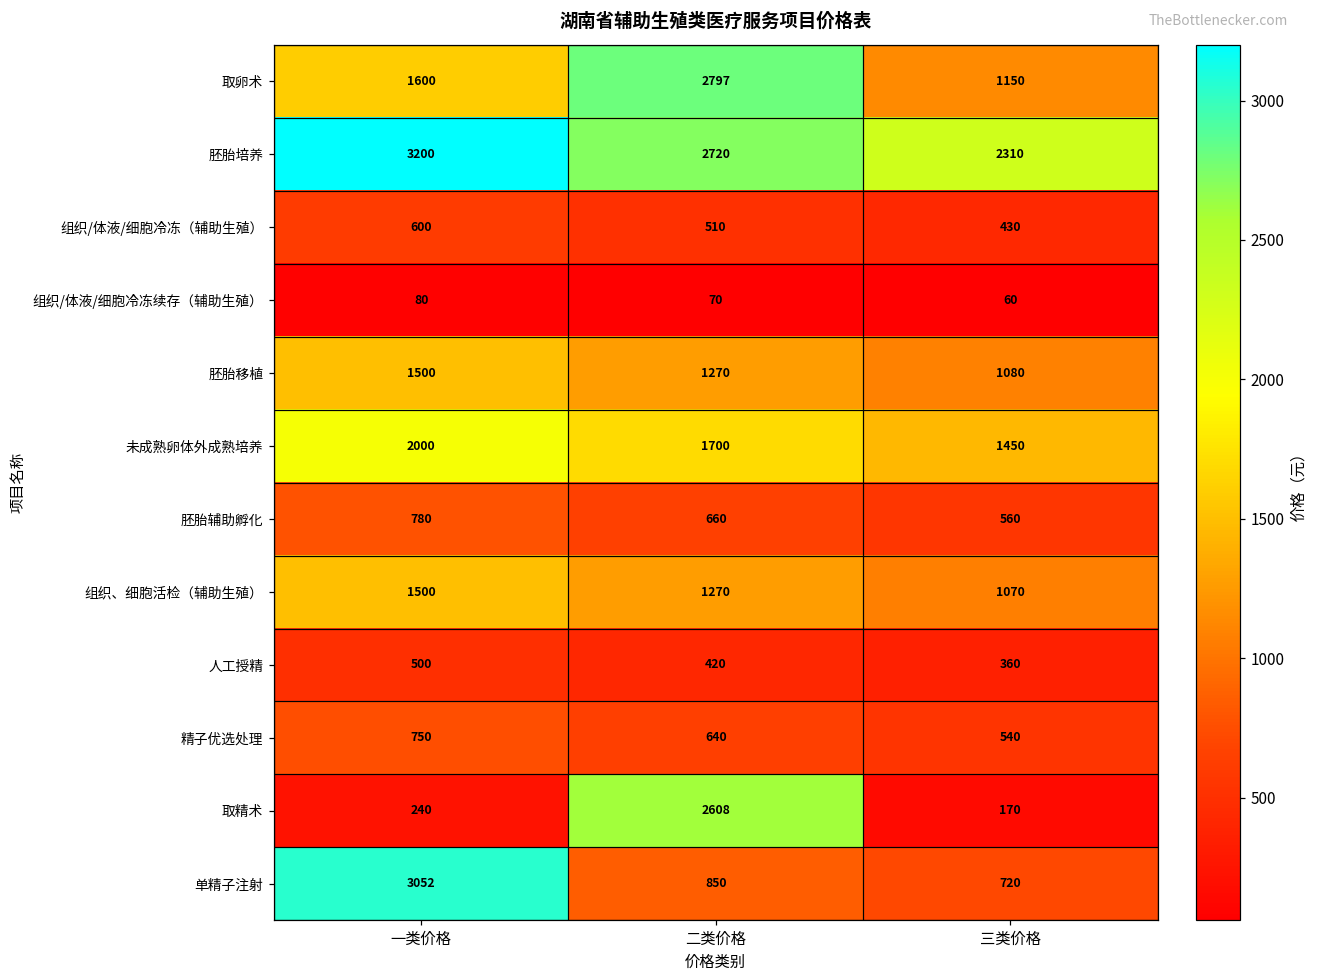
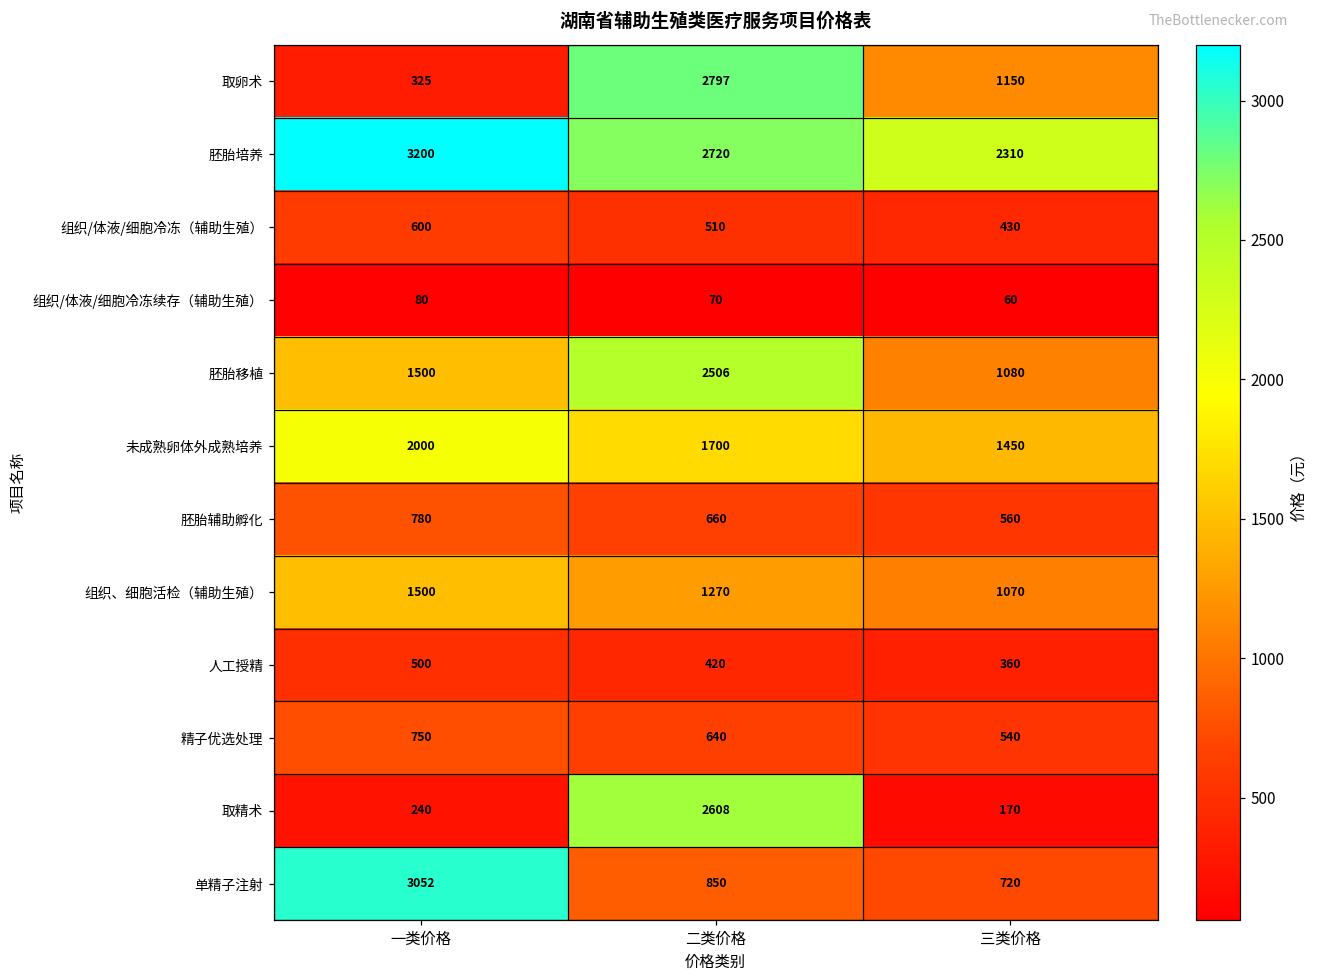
取卵术, 一类价格: 1600 -> 325
胚胎移植, 二类价格: 1270 -> 2506
